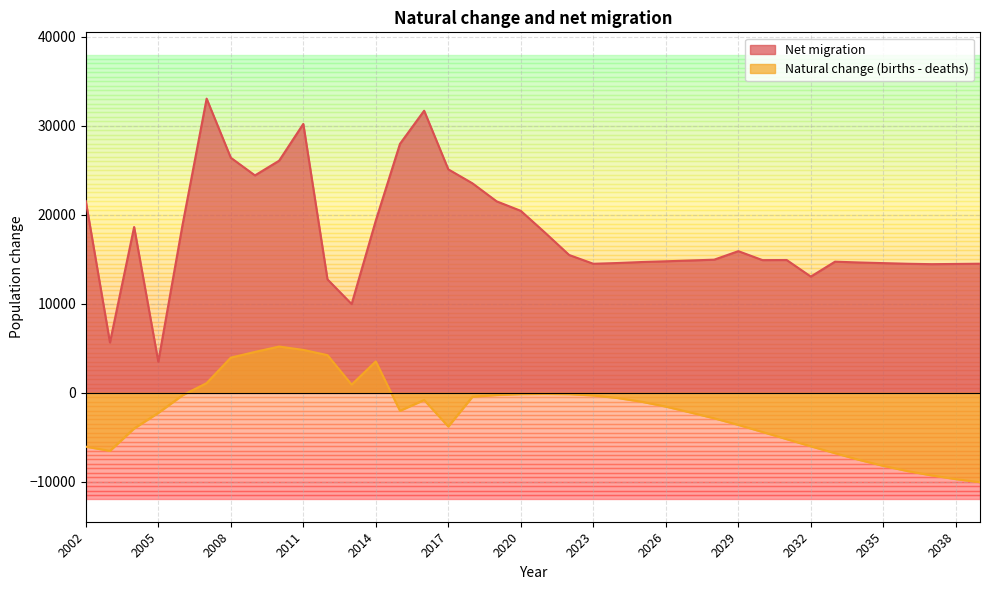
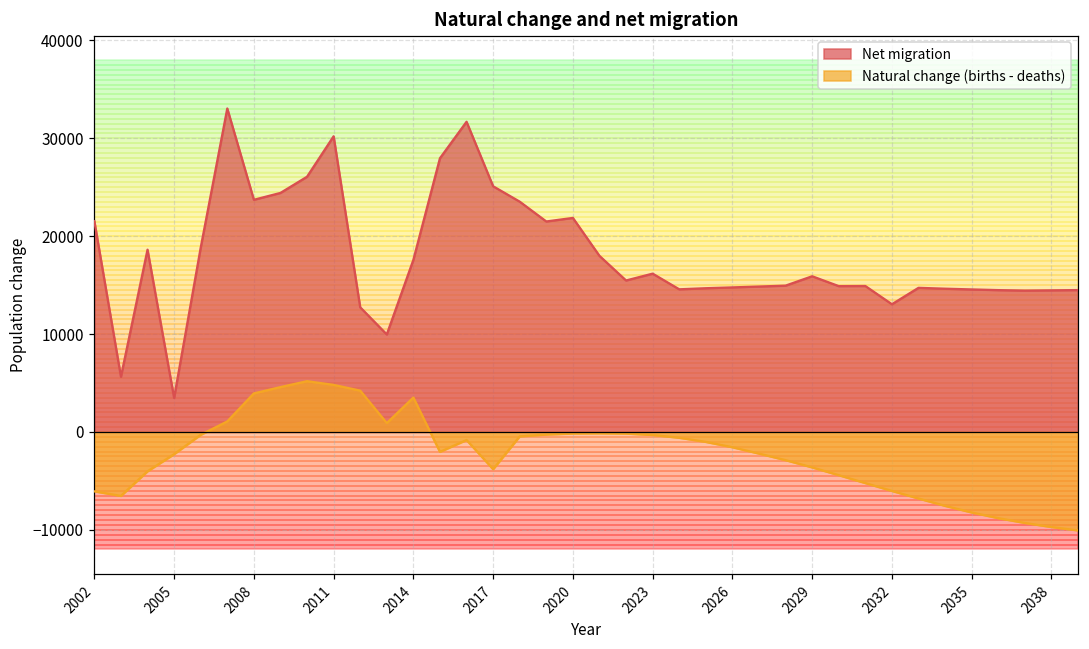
Net migration, 2008: 26000 -> 24000
Net migration, 2014: 19000 -> 18000
Net migration, 2020: 20000 -> 22000
Net migration, 2023: 14000 -> 16000
